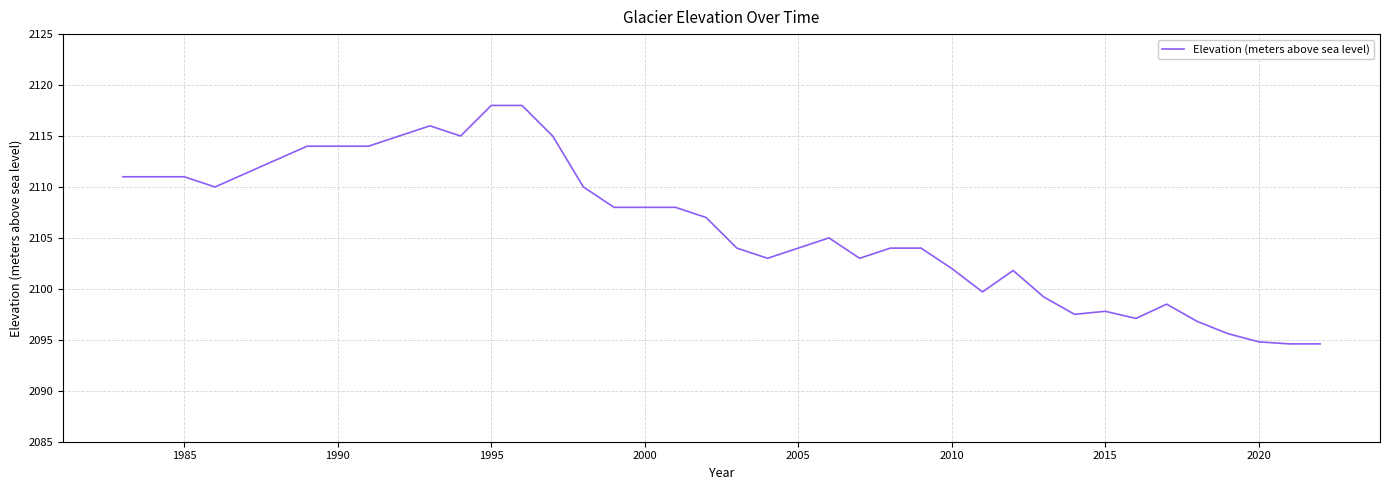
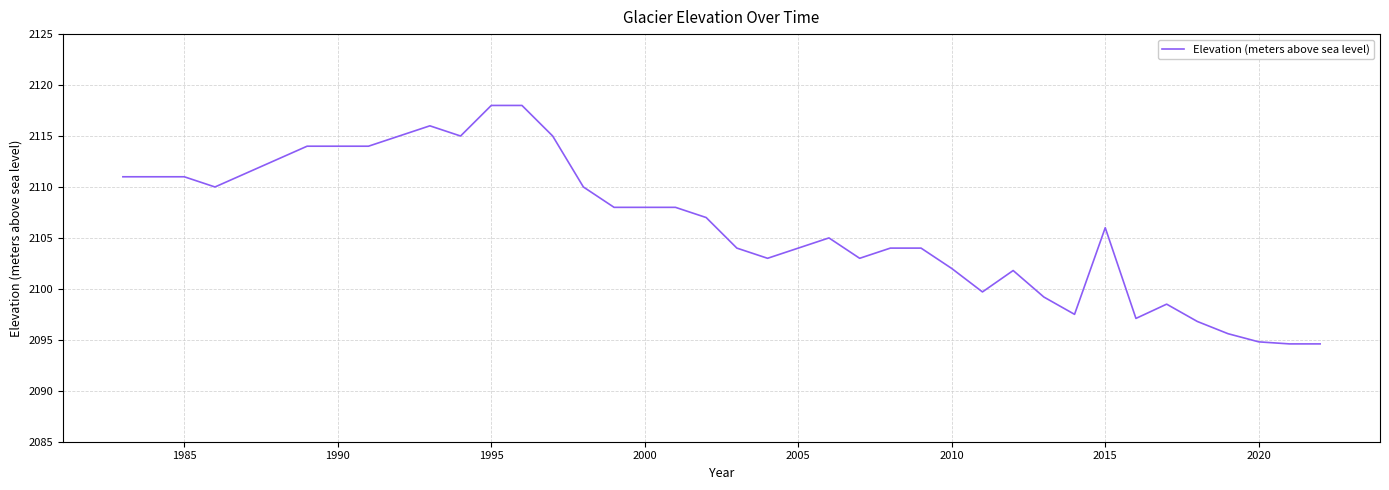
2015: 2097.8 -> 2106.0
